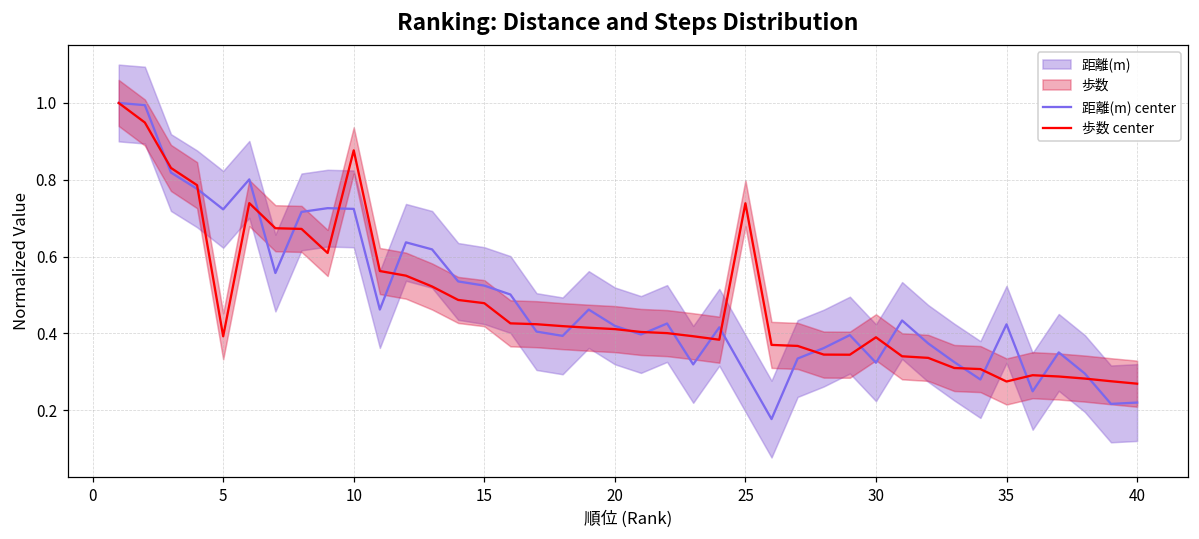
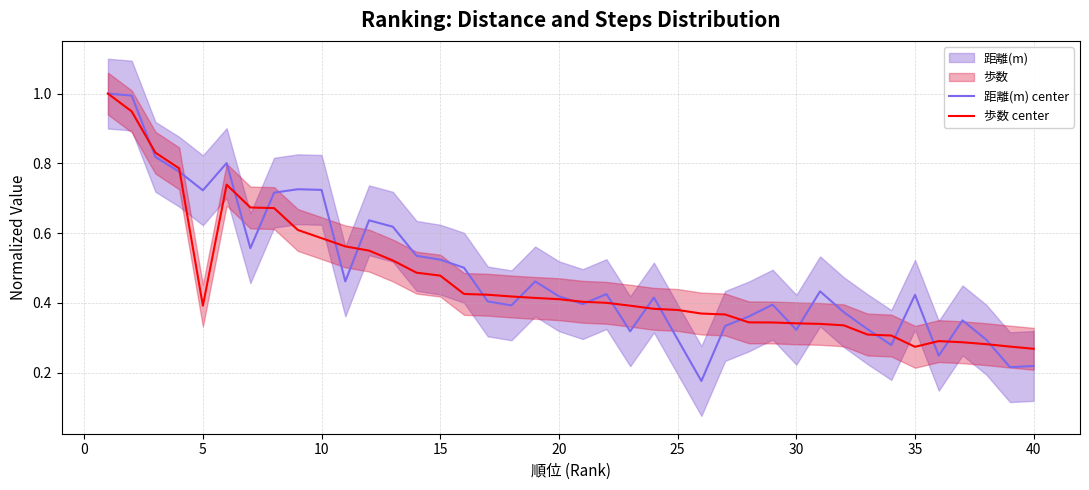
歩数 center, 10: 0.88 -> 0.59
歩数 center, 25: 0.74 -> 0.38
歩数 center, 30: 0.39 -> 0.34
